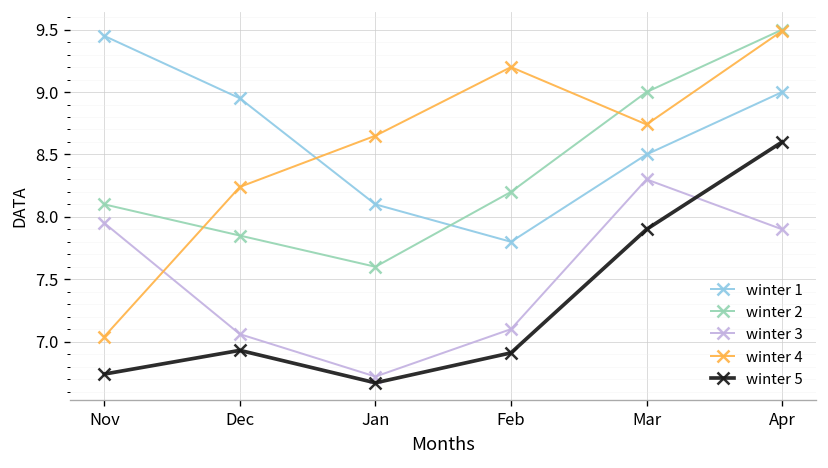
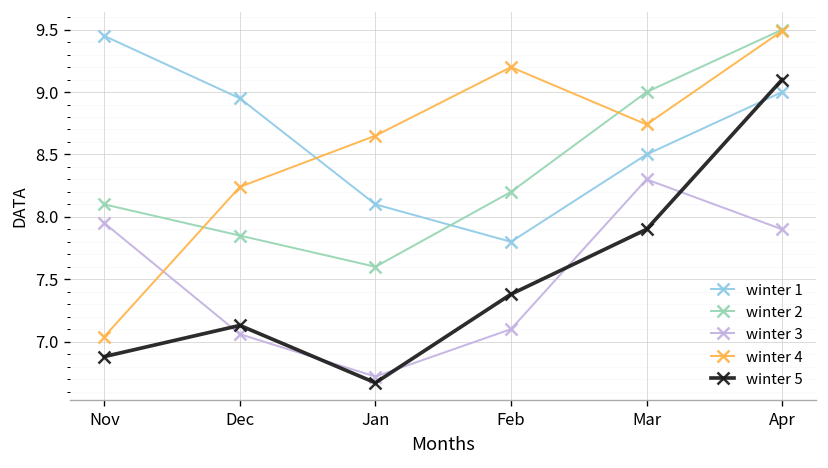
winter 5, Nov: 6.74 -> 6.88
winter 5, Dec: 6.93 -> 7.13
winter 5, Feb: 6.91 -> 7.38
winter 5, Apr: 8.6 -> 9.1
